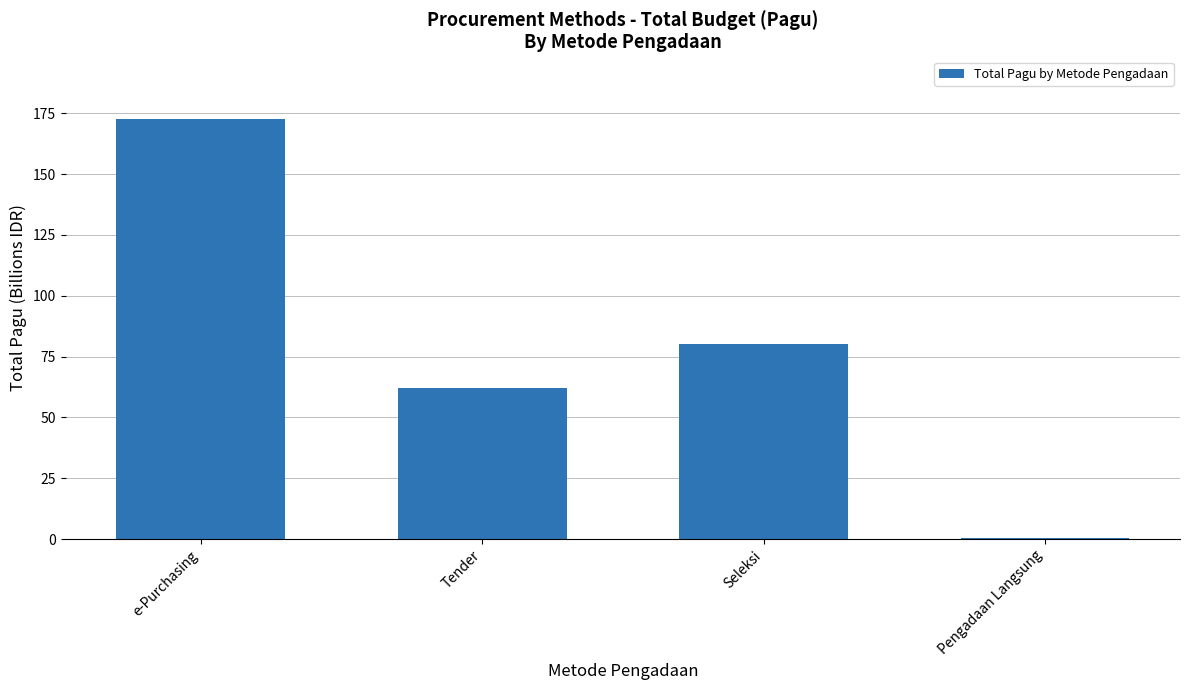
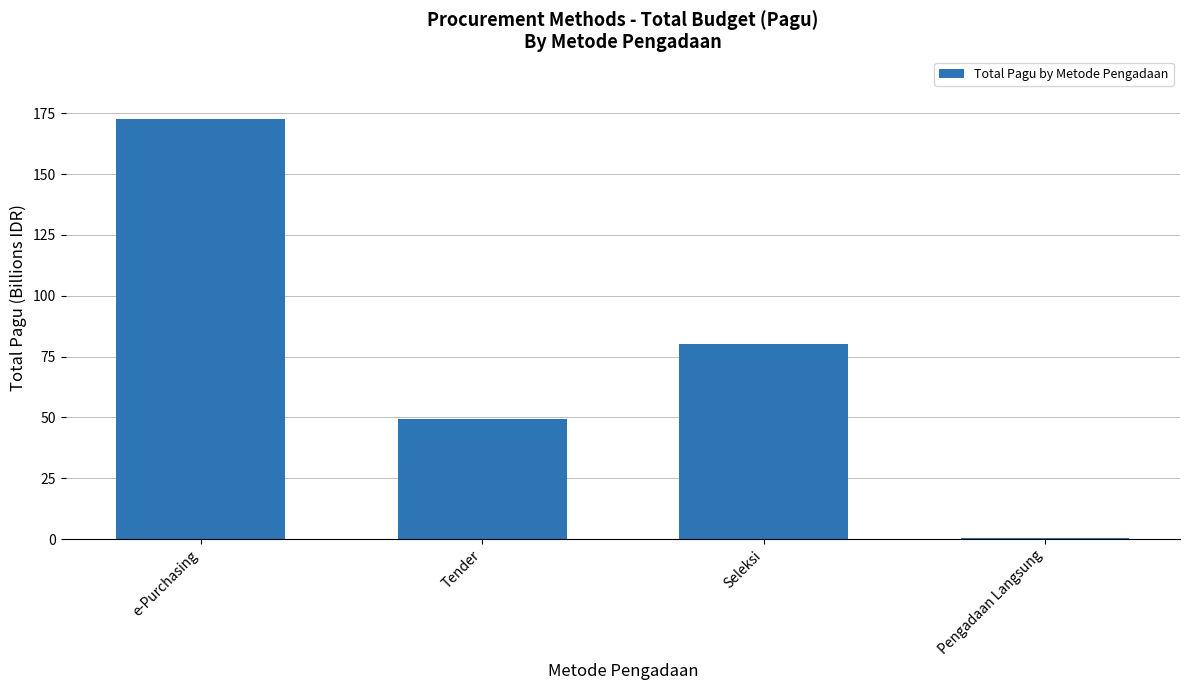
Tender: 62 -> 49
